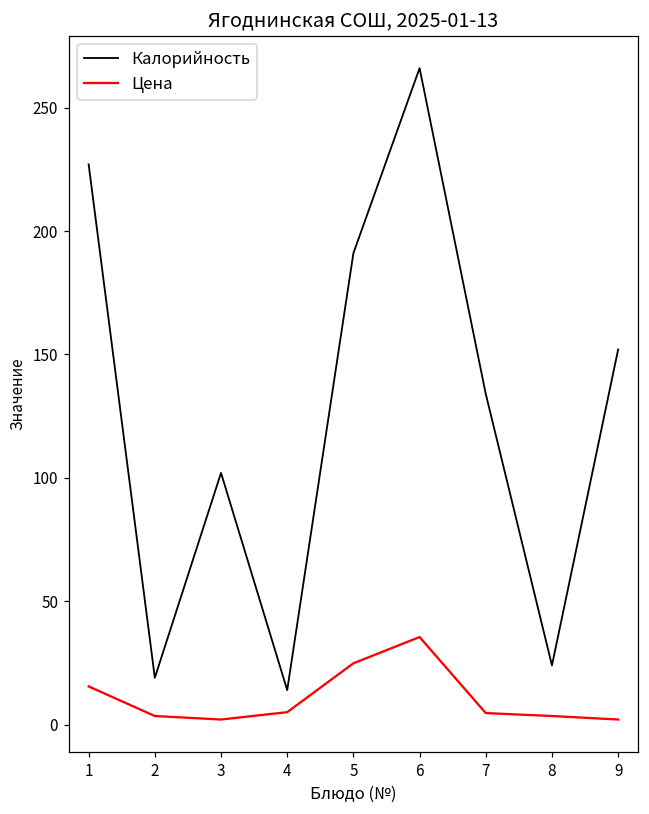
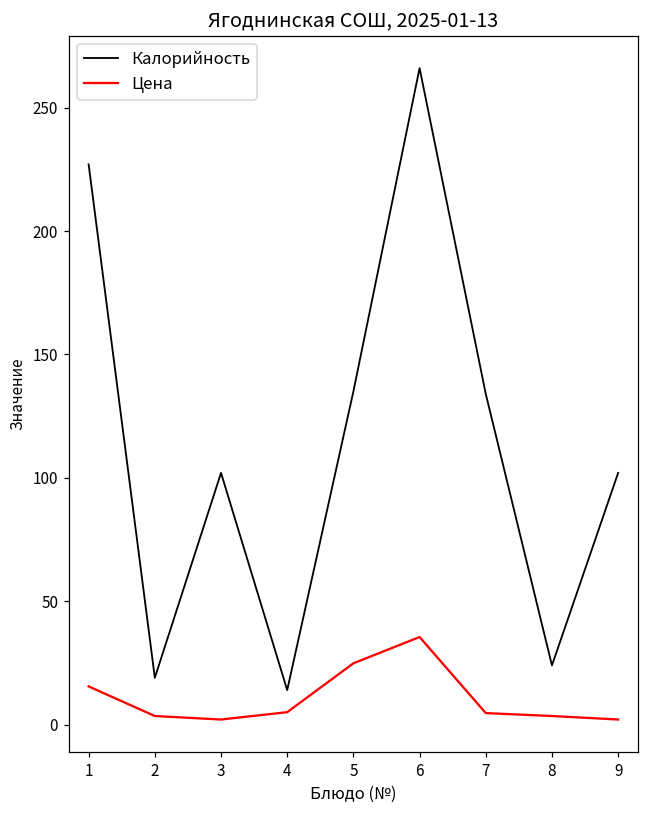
Калорийность, 5: 191 -> 135
Калорийность, 9: 152 -> 102
